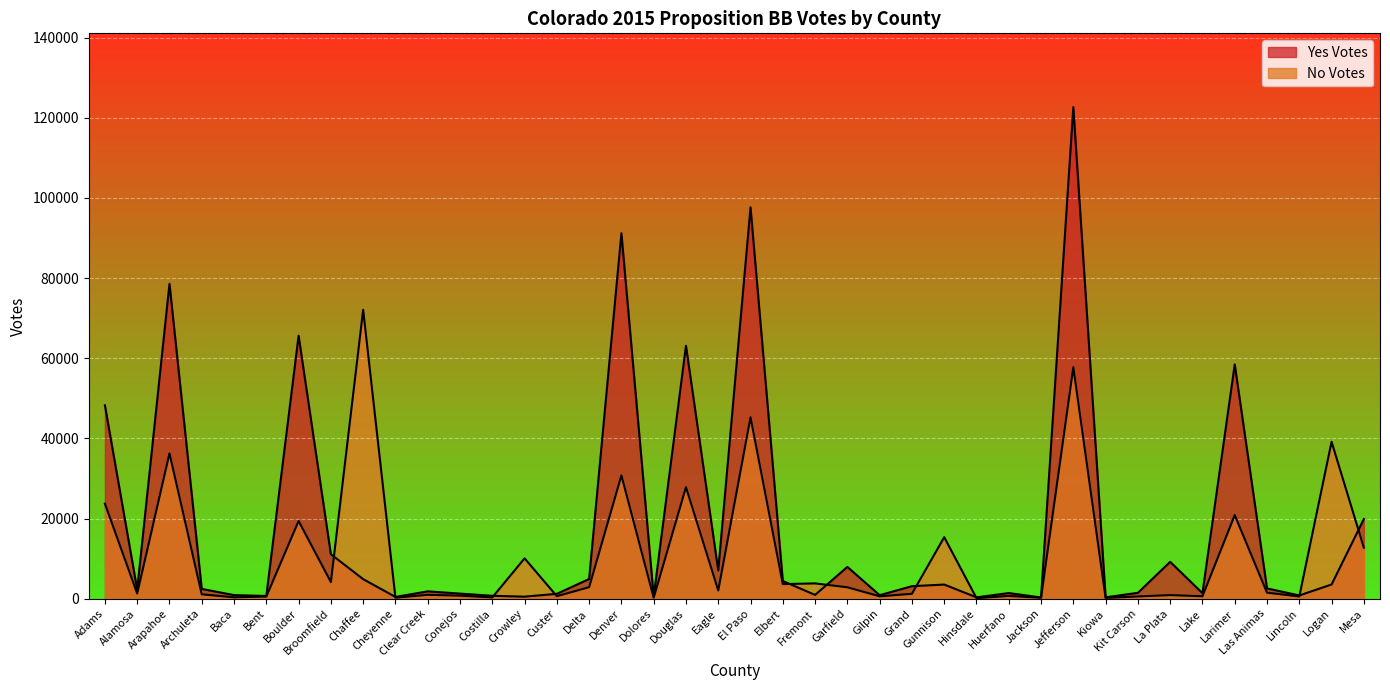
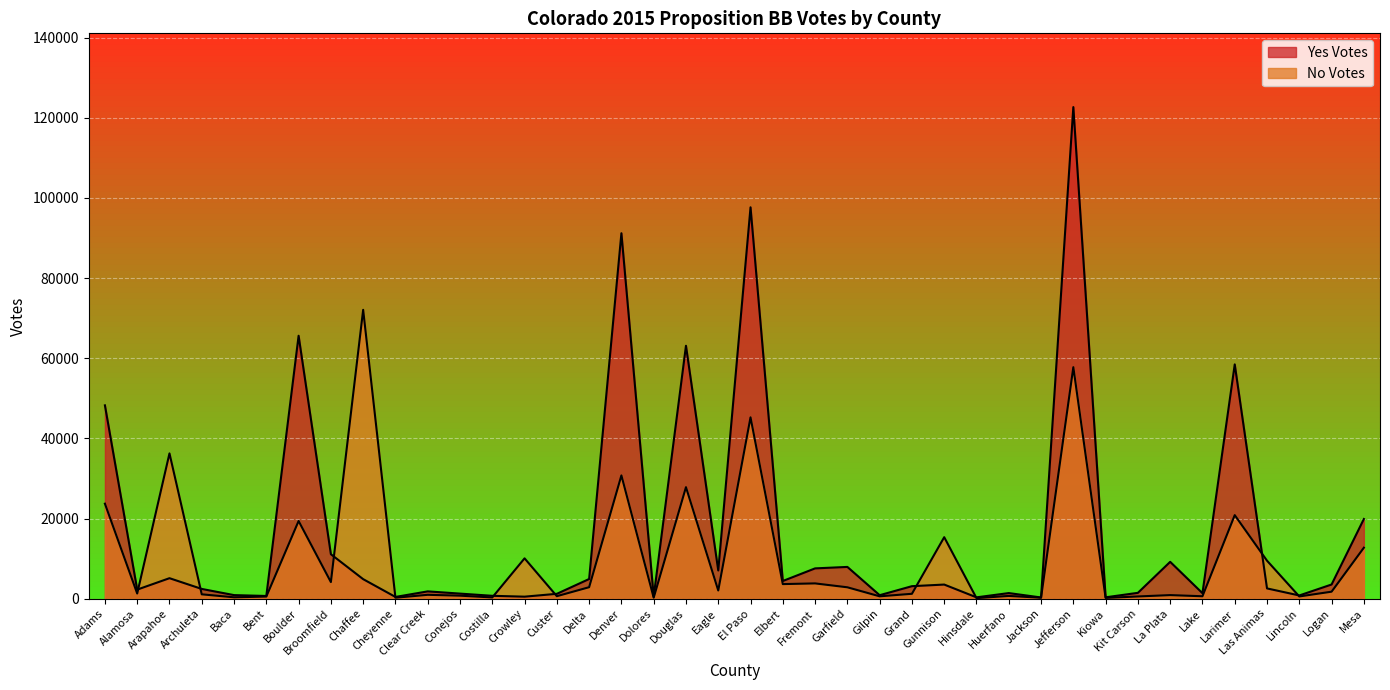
Yes Votes, Arapahoe: 79000 -> 5000
Yes Votes, Fremont: 1000 -> 8000
No Votes, Las Animas: 2000 -> 9000
No Votes, Logan: 39000 -> 2000
